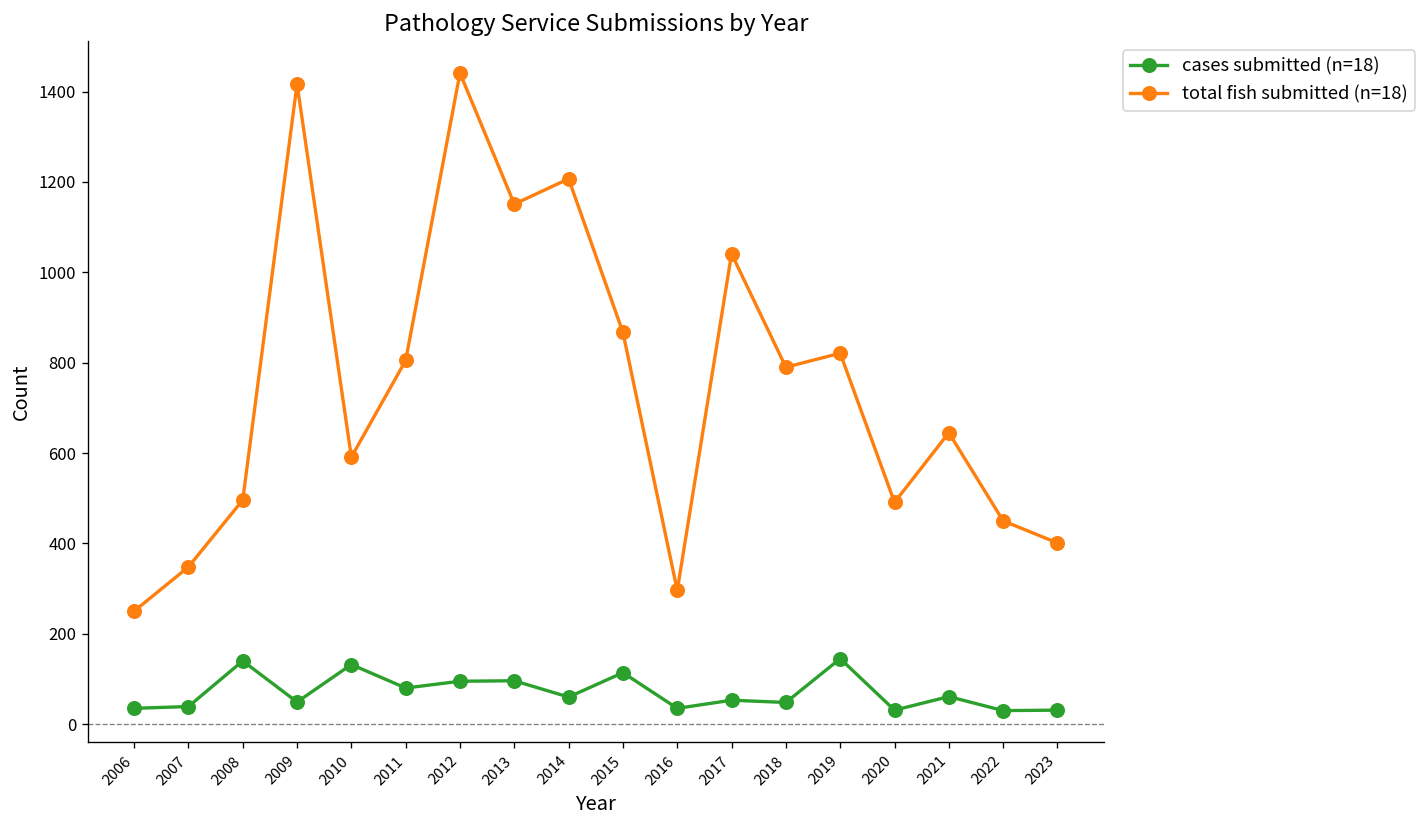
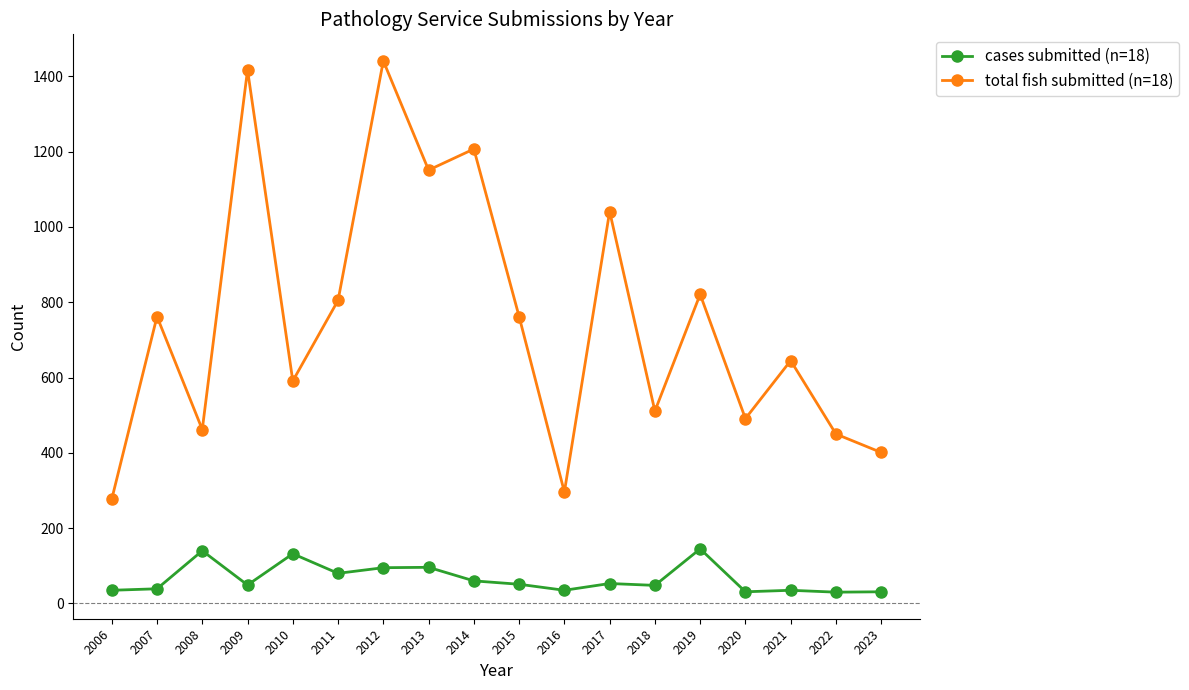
total fish submitted (n=18), 2006: 250 -> 280
total fish submitted (n=18), 2007: 350 -> 760
total fish submitted (n=18), 2008: 500 -> 460
cases submitted (n=18), 2015: 110 -> 50
total fish submitted (n=18), 2015: 870 -> 760
total fish submitted (n=18), 2018: 790 -> 510
cases submitted (n=18), 2021: 60 -> 40
